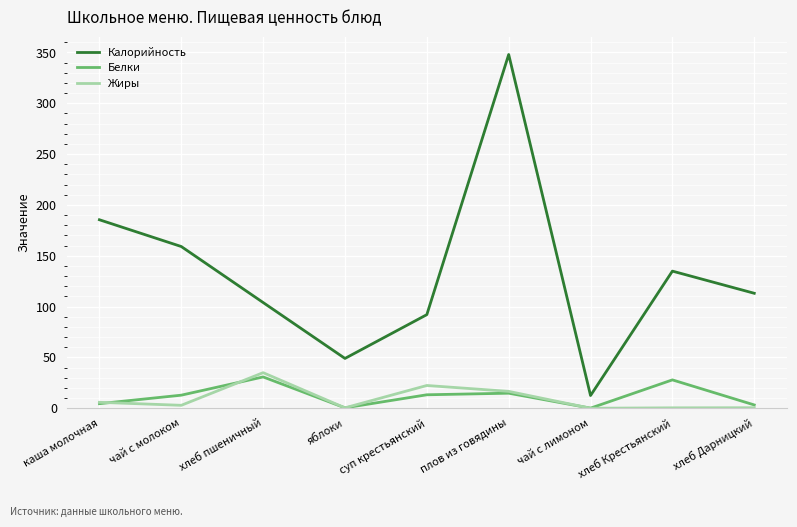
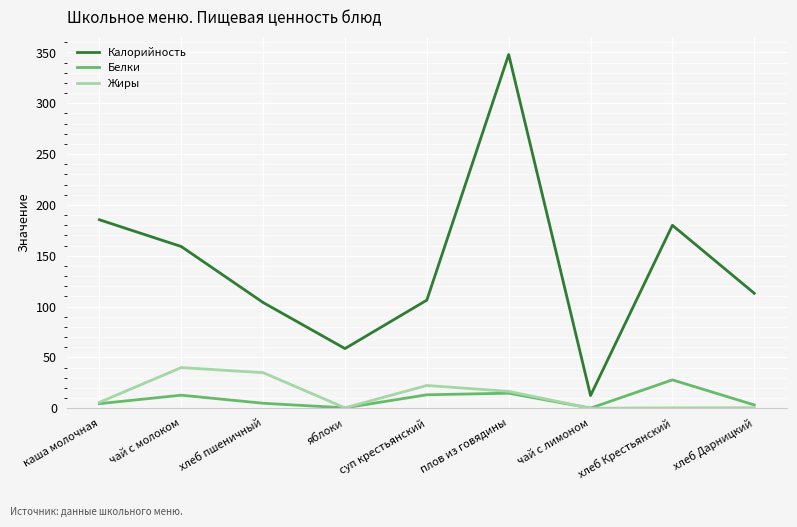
Жиры, чай с молоком: 3 -> 40
Белки, хлеб пшеничный: 31 -> 5
Калорийность, яблоки: 49 -> 59
Калорийность, суп крестьянский: 92 -> 106
Калорийность, хлеб Крестьянский: 135 -> 180
